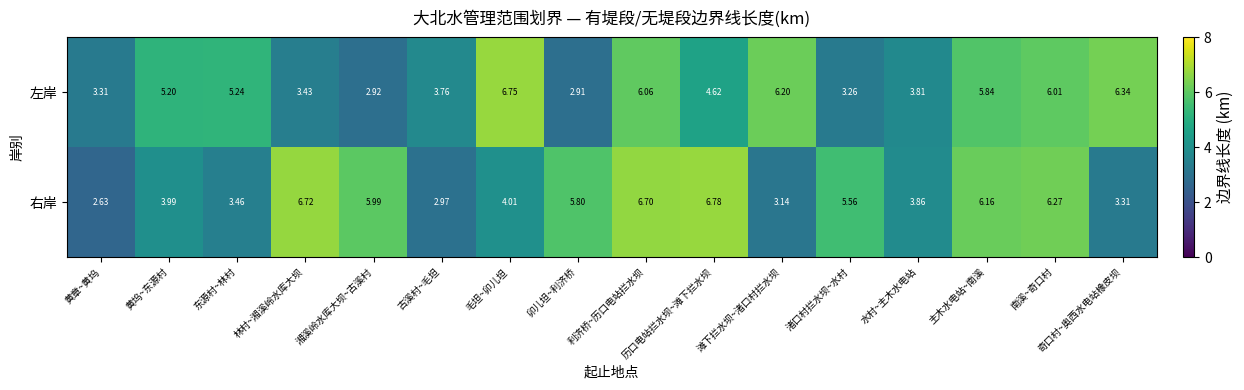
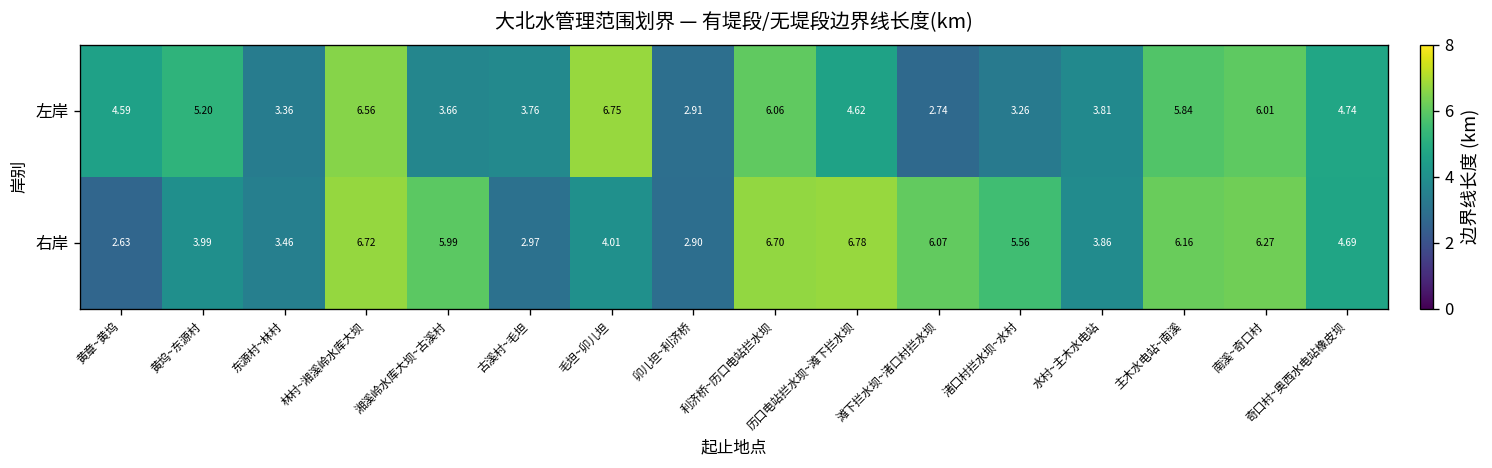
左岸, 黄章~黄坞: 3.31 -> 4.59
左岸, 东源村~林村: 5.24 -> 3.36
左岸, 林村~湘溪岭水库大坝: 3.43 -> 6.56
左岸, 湘溪岭水库大坝~古溪村: 2.92 -> 3.66
左岸, 滩下拦水坝~渚口村拦水坝: 6.20 -> 2.74
左岸, 奇口村~奥西水电站橡皮坝: 6.34 -> 4.74
右岸, 卯儿坦~利济桥: 5.80 -> 2.90
右岸, 滩下拦水坝~渚口村拦水坝: 3.14 -> 6.07
右岸, 奇口村~奥西水电站橡皮坝: 3.31 -> 4.69
